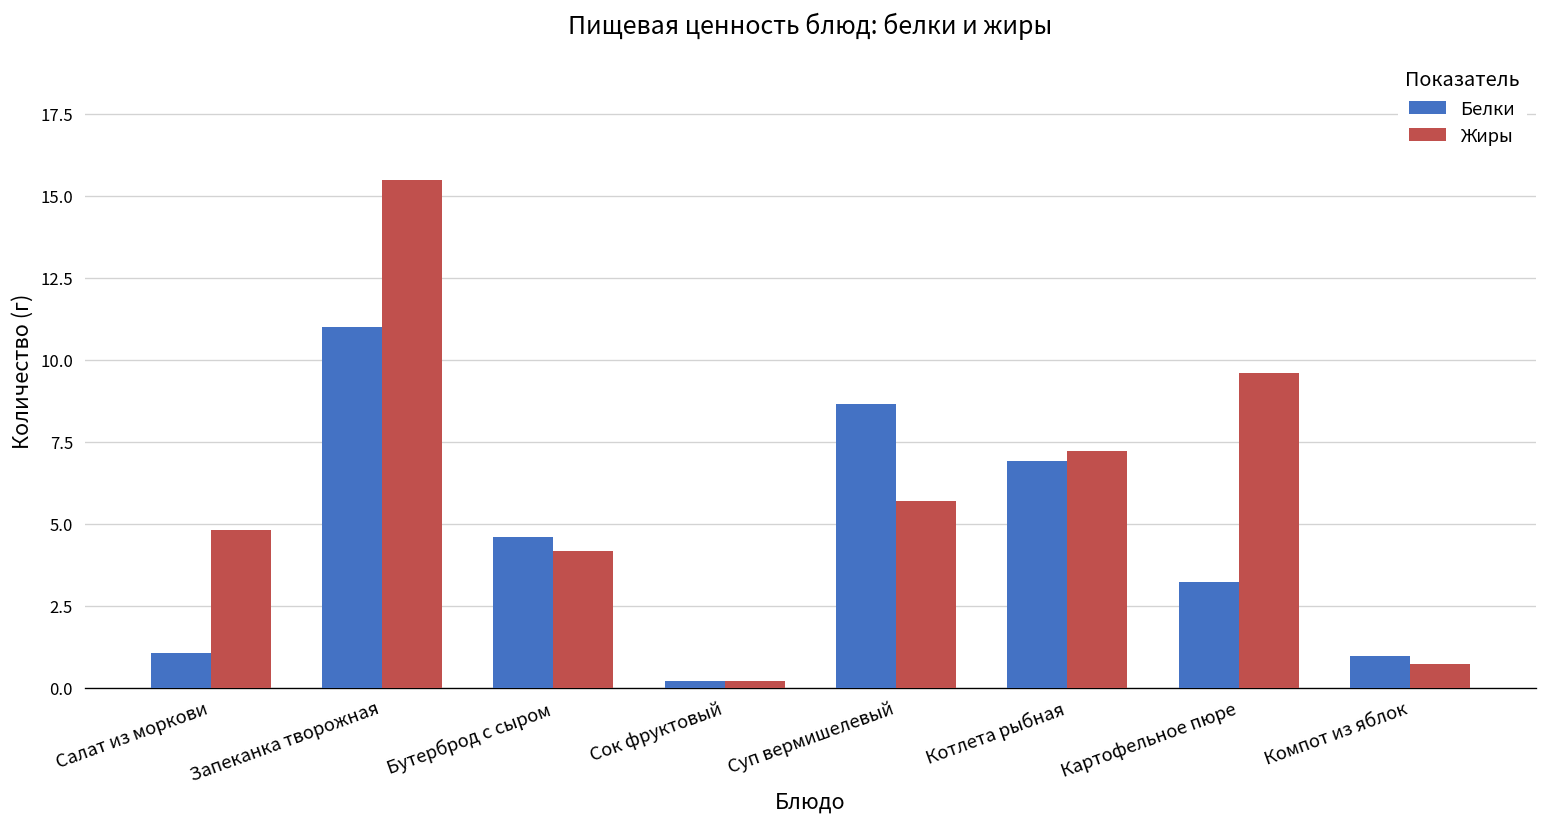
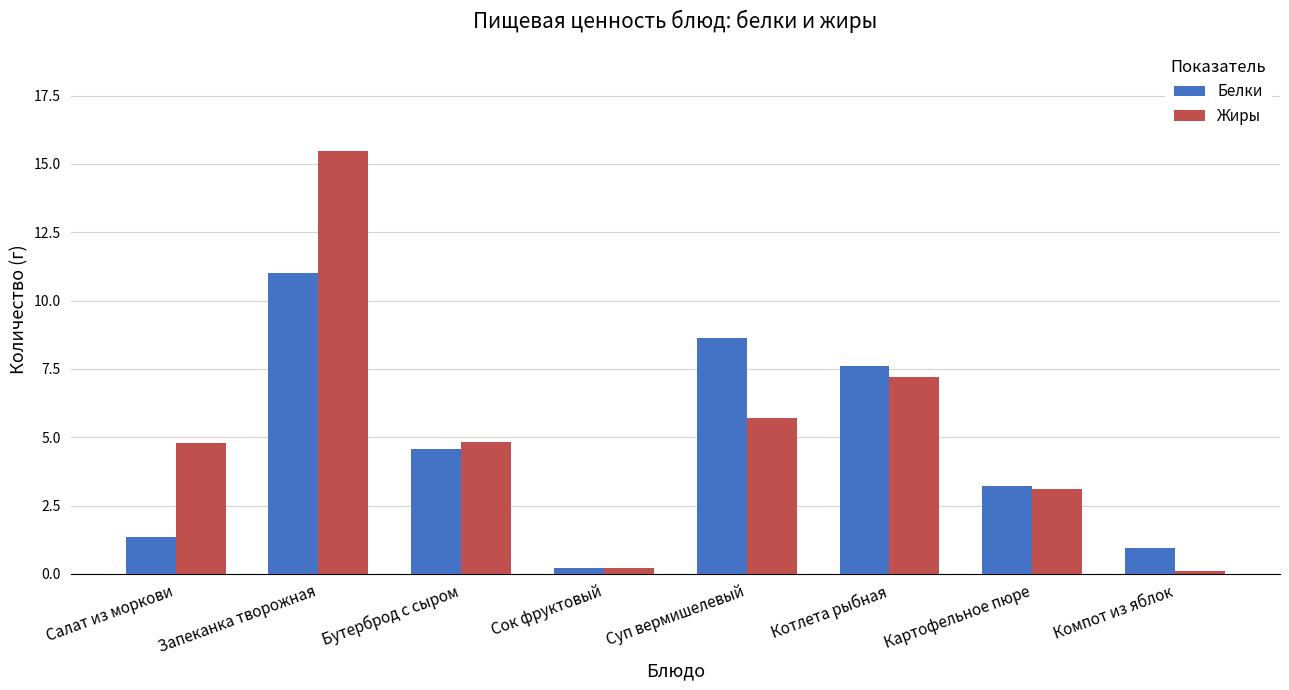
Белки, Салат из моркови: 1.1 -> 1.4
Жиры, Бутерброд с сыром: 4.2 -> 4.8
Белки, Котлета рыбная: 6.9 -> 7.6
Жиры, Картофельное пюре: 9.6 -> 3.1
Жиры, Компот из яблок: 0.7 -> 0.1
